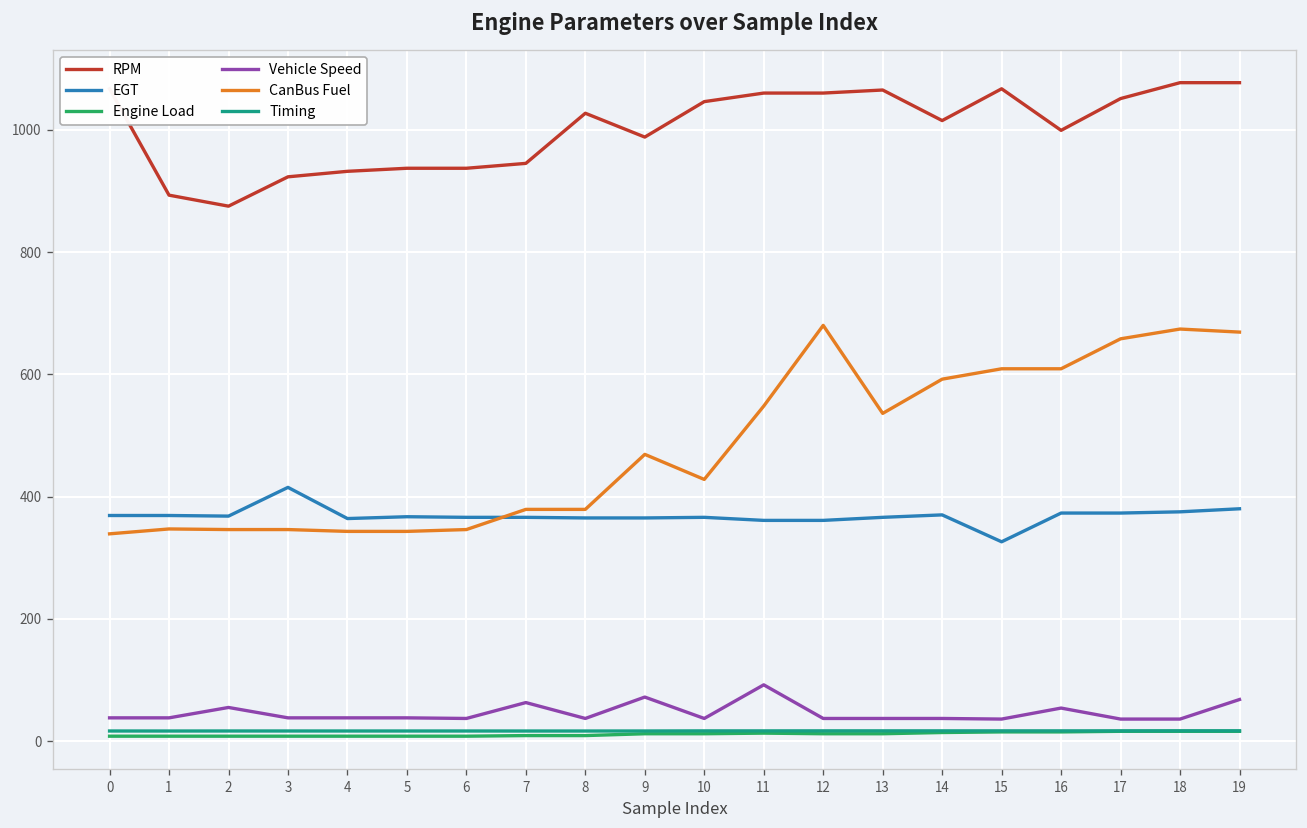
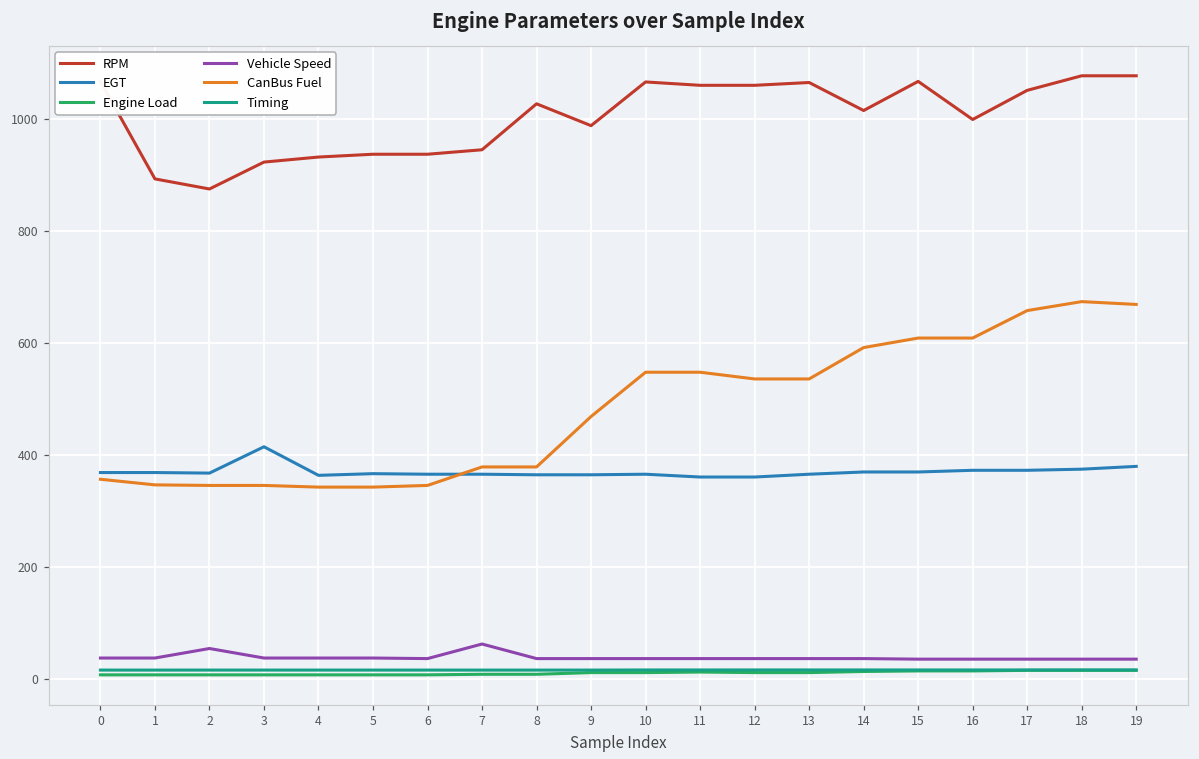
CanBus Fuel, 0: 340 -> 360
Vehicle Speed, 9: 70 -> 40
RPM, 10: 1050 -> 1070
CanBus Fuel, 10: 430 -> 550
Vehicle Speed, 11: 90 -> 40
CanBus Fuel, 12: 680 -> 540
EGT, 15: 330 -> 370
Vehicle Speed, 16: 50 -> 40
Vehicle Speed, 19: 70 -> 40
